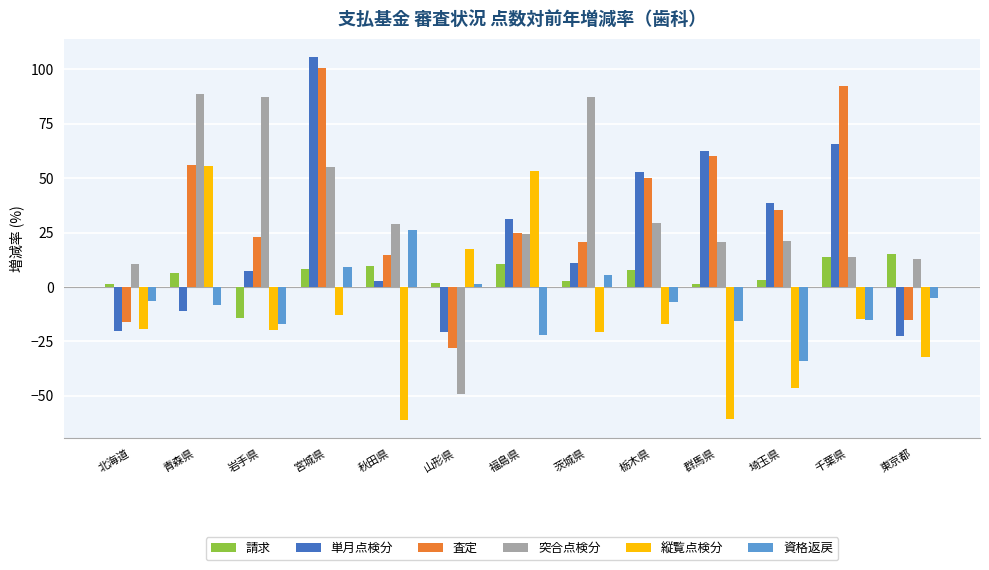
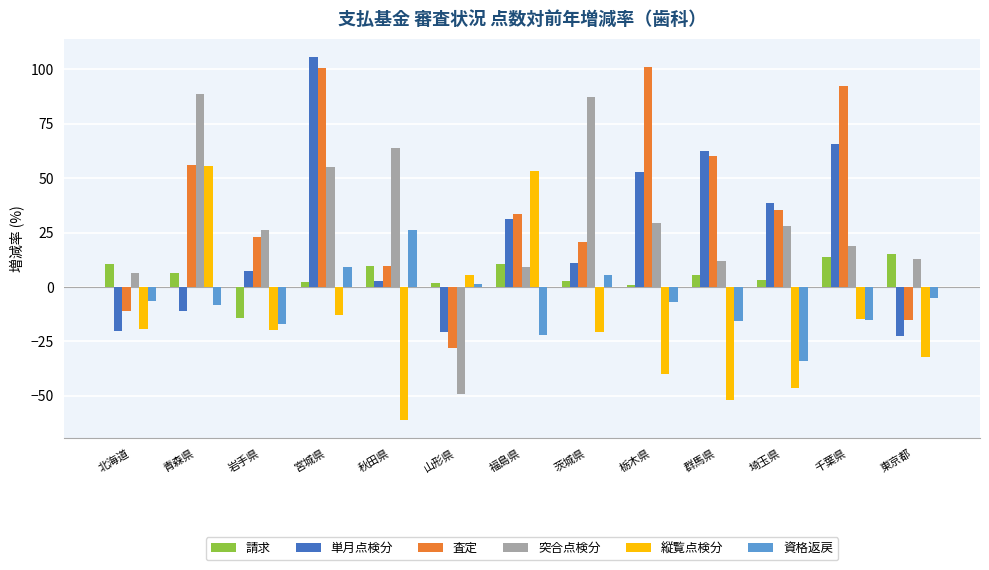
請求, 北海道: 1 -> 11
査定, 北海道: -16 -> -11
突合点検分, 北海道: 11 -> 6
突合点検分, 岩手県: 87 -> 26
請求, 宮城県: 9 -> 2
査定, 秋田県: 15 -> 10
突合点検分, 秋田県: 29 -> 64
縦覧点検分, 山形県: 17 -> 5
査定, 福島県: 25 -> 34
突合点検分, 福島県: 25 -> 9
請求, 栃木県: 8 -> 1
査定, 栃木県: 50 -> 101
縦覧点検分, 栃木県: -17 -> -40
請求, 群馬県: 1 -> 5
突合点検分, 群馬県: 21 -> 12
縦覧点検分, 群馬県: -61 -> -52
突合点検分, 埼玉県: 21 -> 28
突合点検分, 千葉県: 14 -> 19
